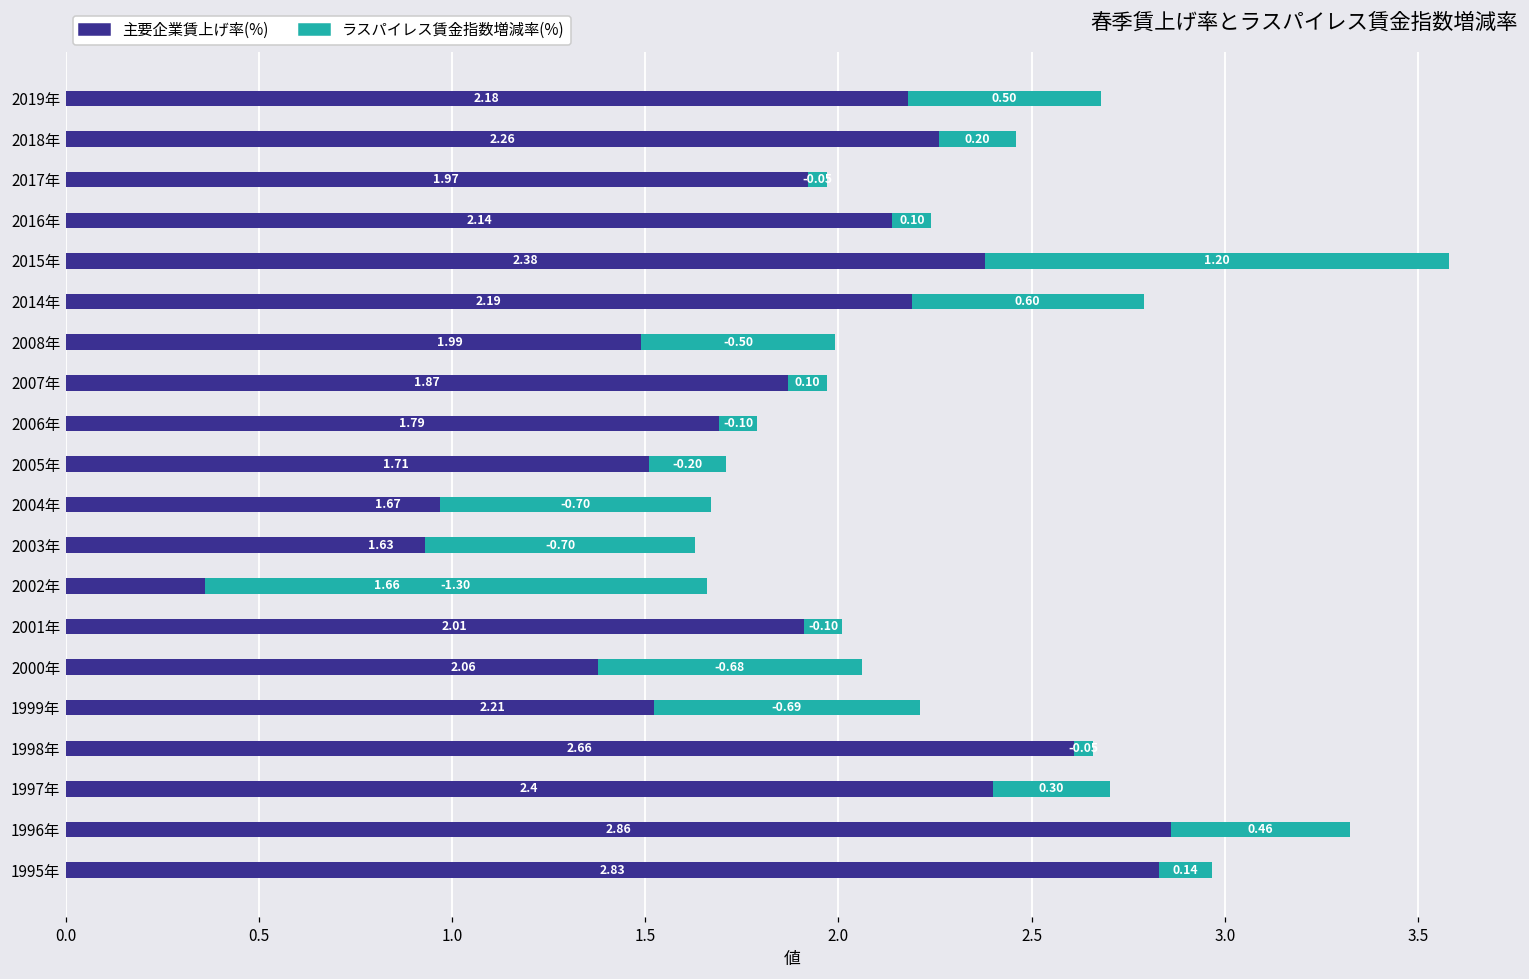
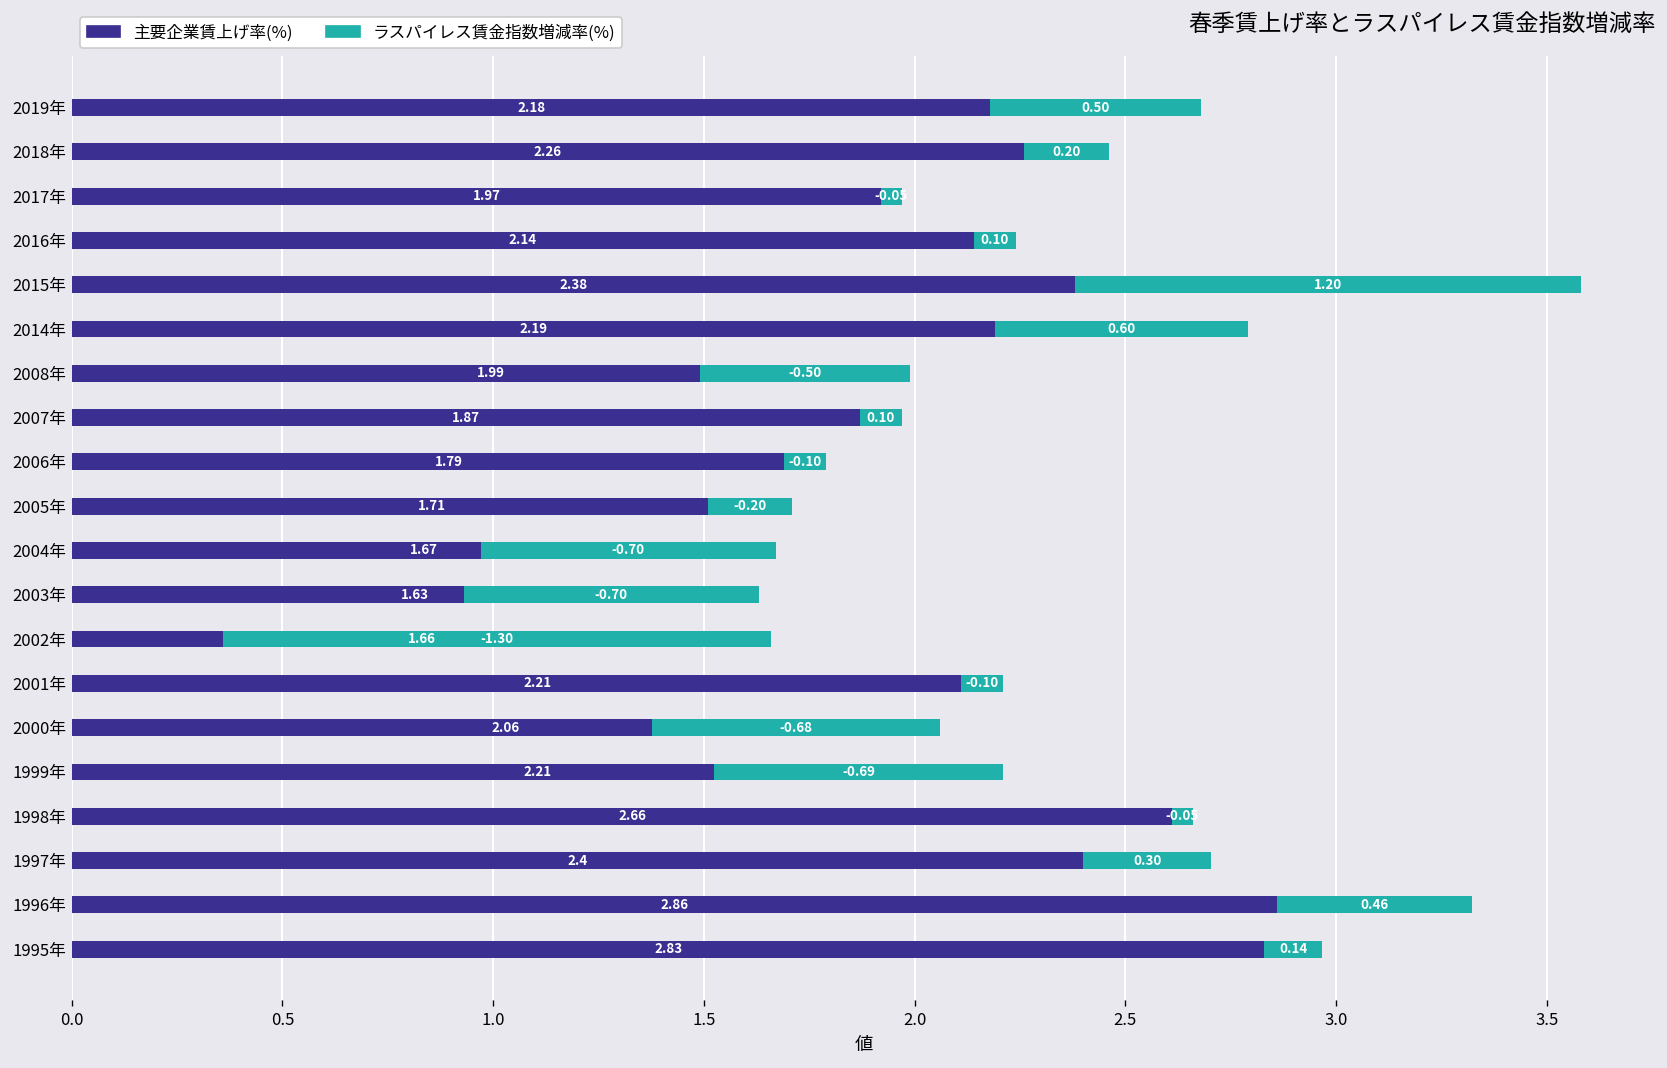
主要企業賃上げ率(%), 2001年: 2.01 -> 2.21
